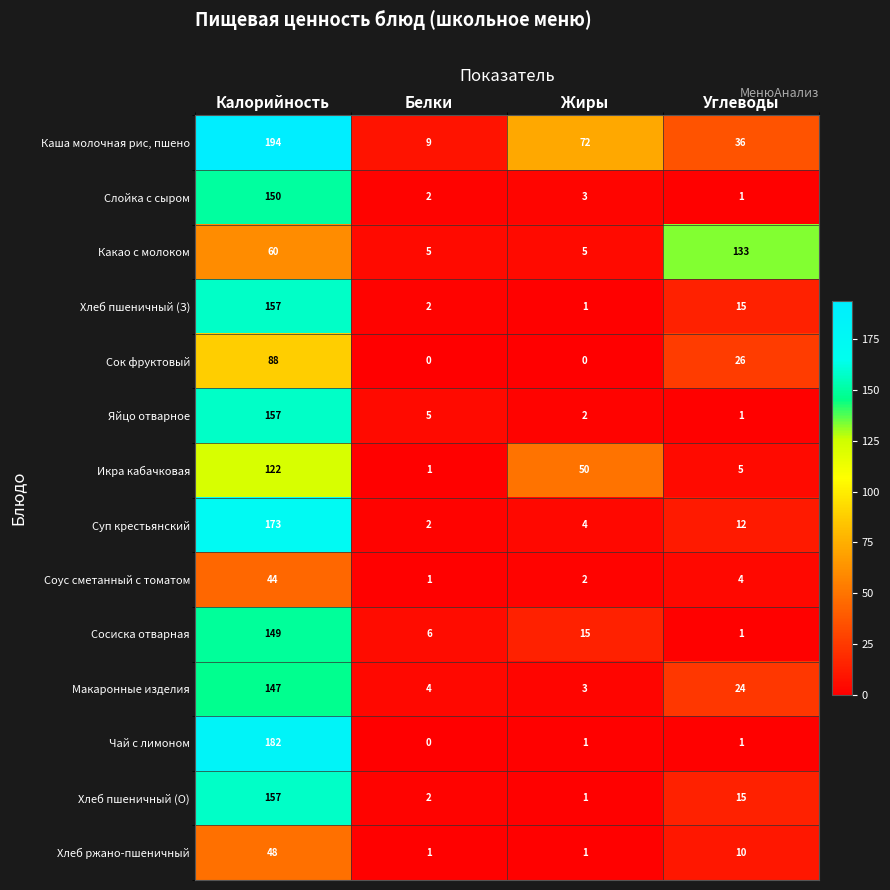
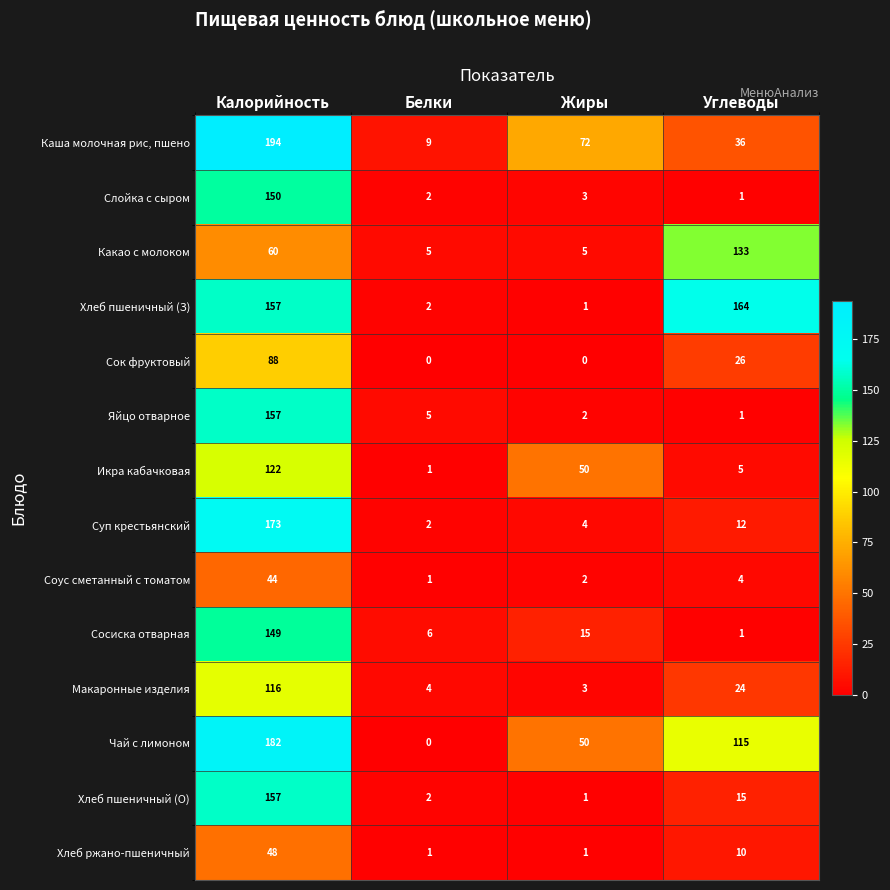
Хлеб пшеничный (З), Углеводы: 15 -> 164
Макаронные изделия, Калорийность: 147 -> 116
Чай с лимоном, Жиры: 1 -> 50
Чай с лимоном, Углеводы: 1 -> 115
